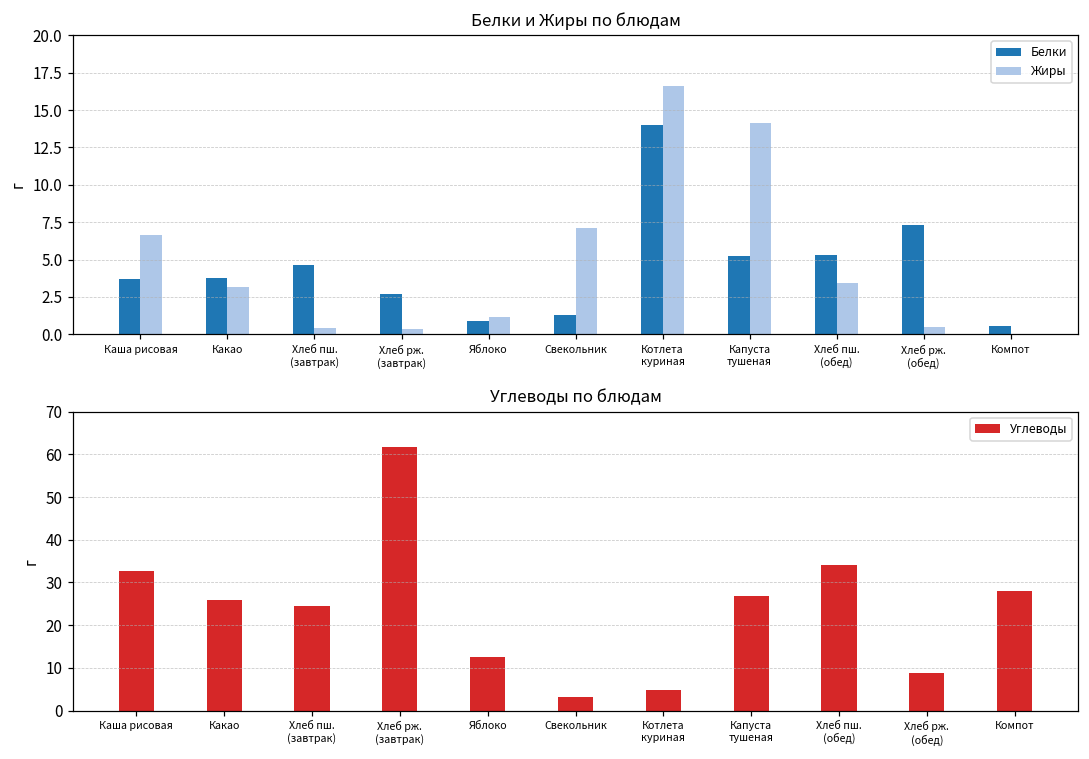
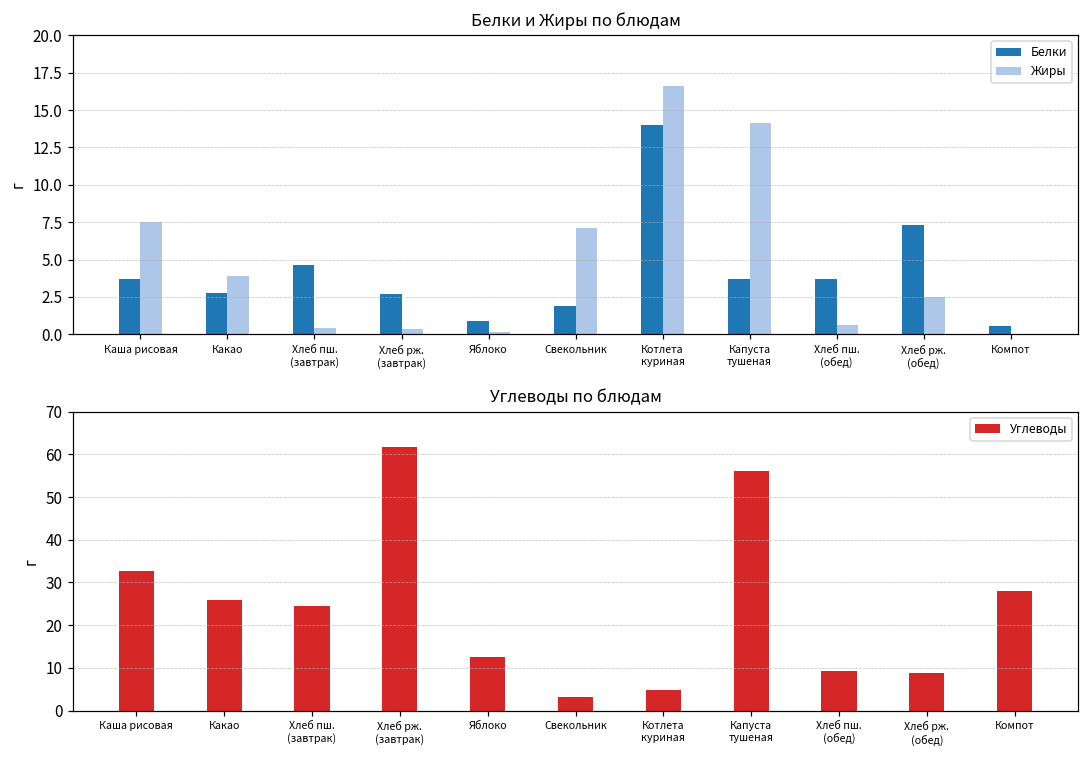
Белки и Жиры по блюдам, Жиры, Каша рисовая: 6.6 -> 7.5
Белки и Жиры по блюдам, Белки, Какао: 3.8 -> 2.8
Белки и Жиры по блюдам, Жиры, Какао: 3.1 -> 3.9
Белки и Жиры по блюдам, Жиры, Яблоко: 1.2 -> 0.2
Белки и Жиры по блюдам, Белки, Свекольник: 1.3 -> 1.9
Белки и Жиры по блюдам, Белки, Капуста тушеная: 5.2 -> 3.7
Белки и Жиры по блюдам, Белки, Хлеб пш. (обед): 5.3 -> 3.7
Белки и Жиры по блюдам, Жиры, Хлеб пш. (обед): 3.4 -> 0.6
Белки и Жиры по блюдам, Жиры, Хлеб рж. (обед): 0.5 -> 2.5
Углеводы по блюдам, Капуста тушеная: 27 -> 56
Углеводы по блюдам, Хлеб пш. (обед): 34 -> 9
